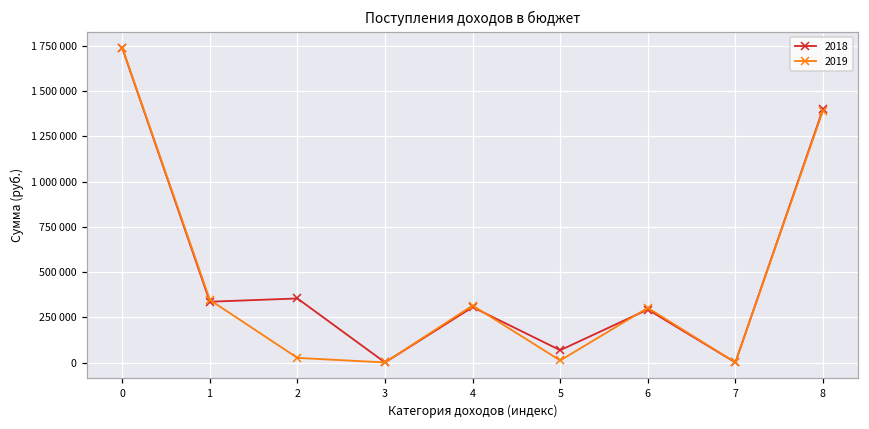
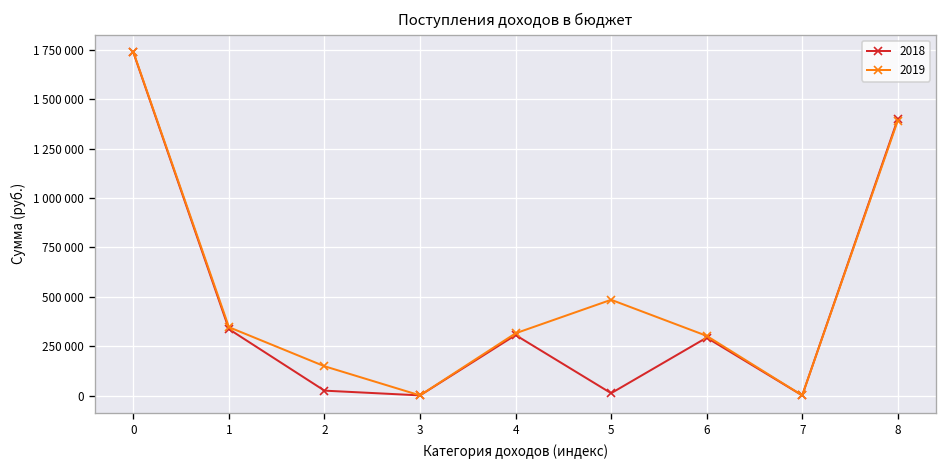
2018, 2: 350000 -> 30000
2019, 2: 30000 -> 150000
2018, 5: 70000 -> 10000
2019, 5: 10000 -> 490000
